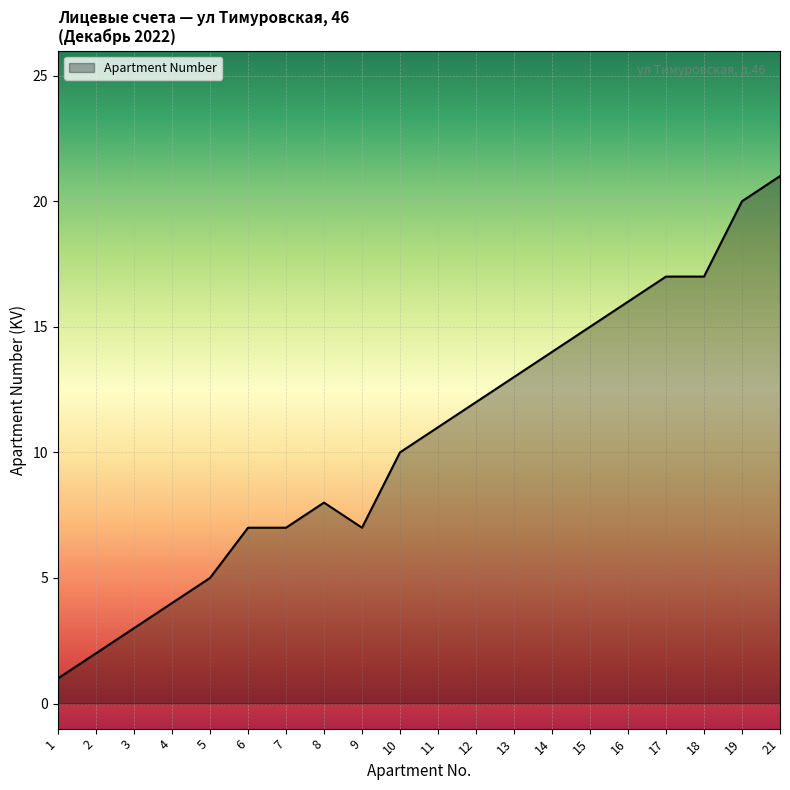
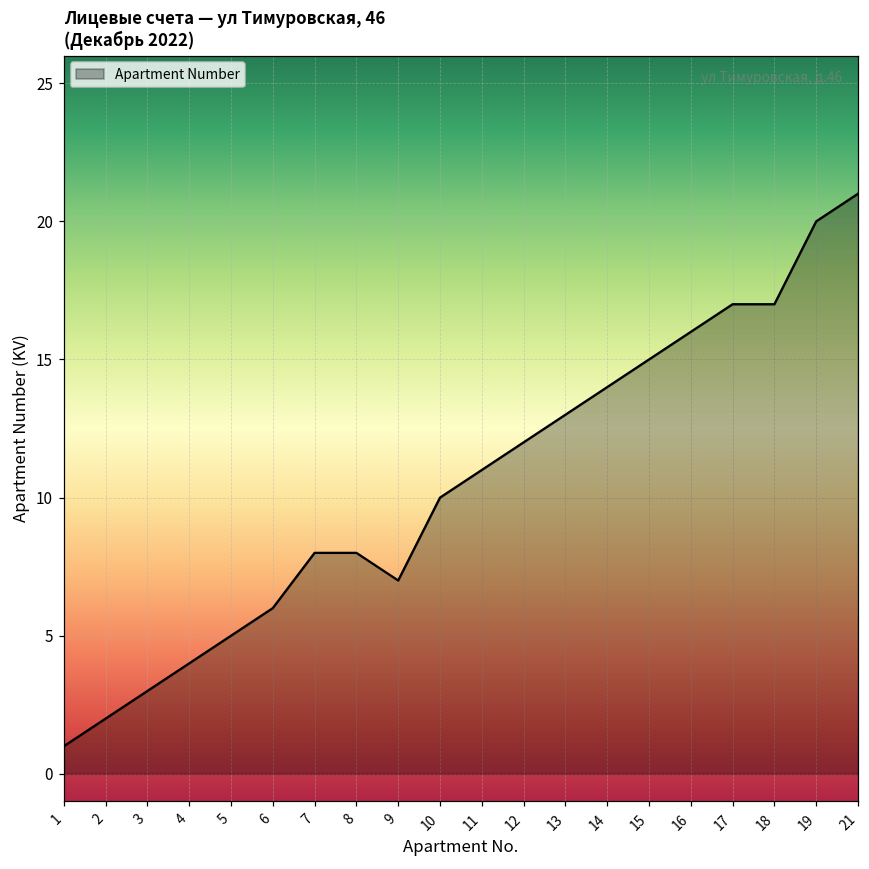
6: 7 -> 6
7: 7 -> 8
